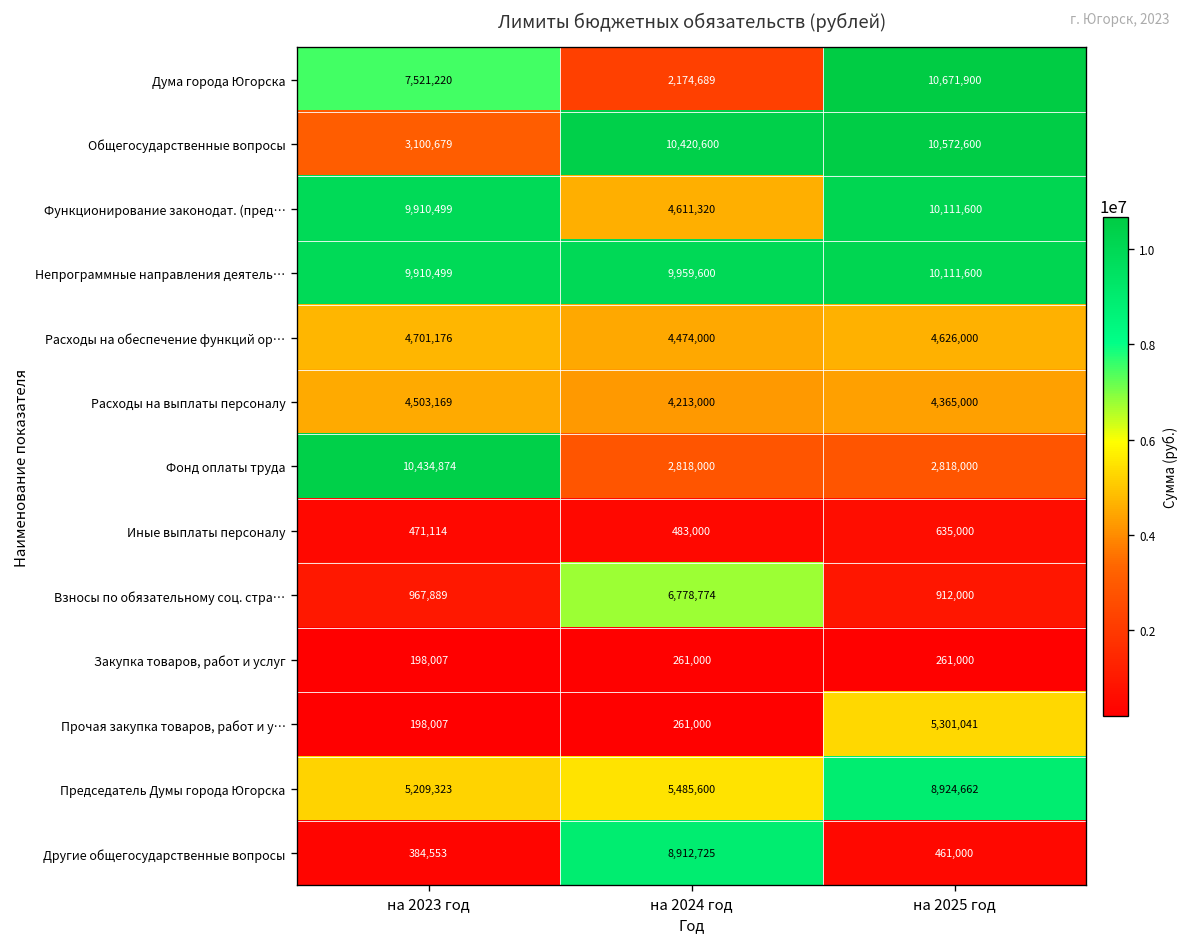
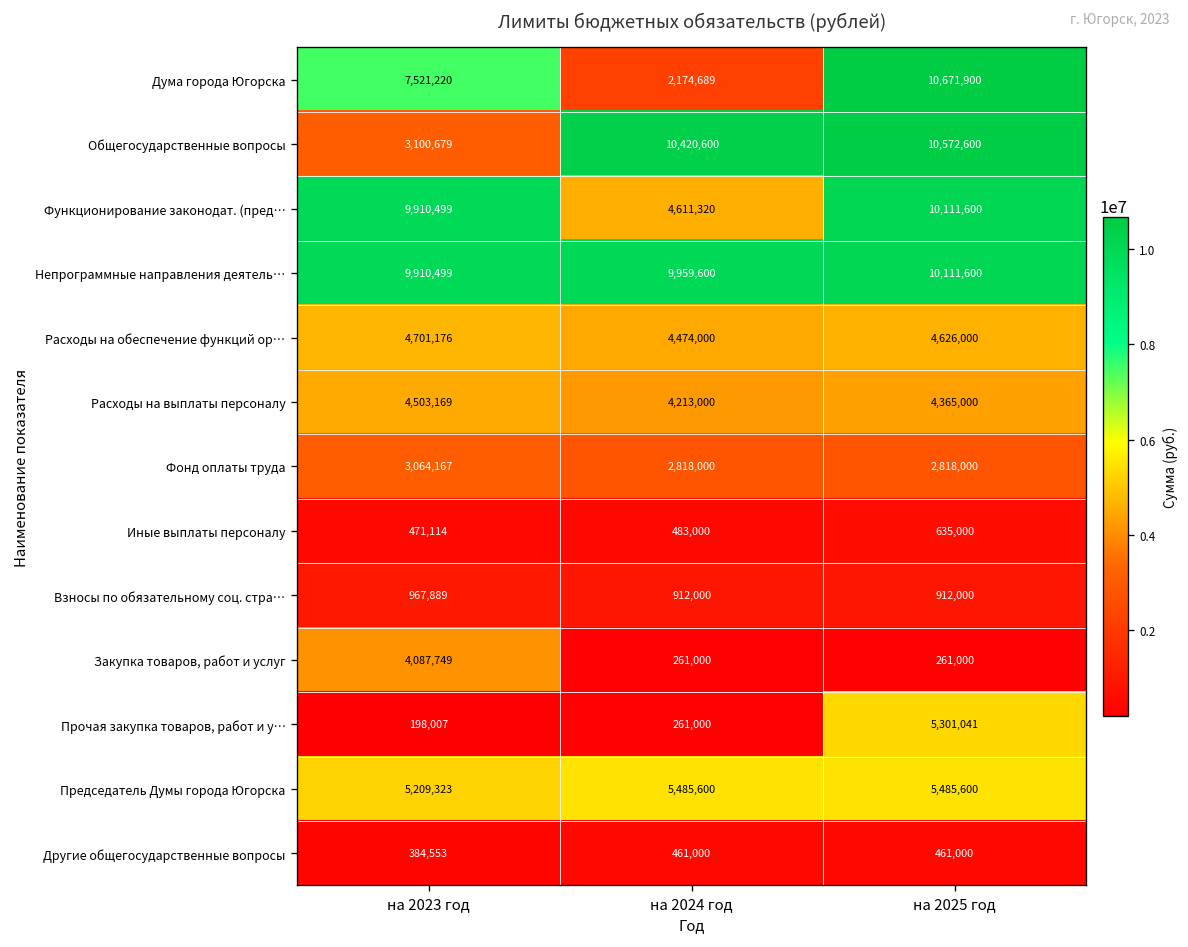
Фонд оплаты труда, на 2023 год: 10,434,874 -> 3,064,167
Взносы по обязательному соц. стра…, на 2024 год: 6,778,774 -> 912,000
Закупка товаров, работ и услуг, на 2023 год: 198,007 -> 4,087,749
Председатель Думы города Югорска, на 2025 год: 8,924,662 -> 5,485,600
Другие общегосударственные вопросы, на 2024 год: 8,912,725 -> 461,000
